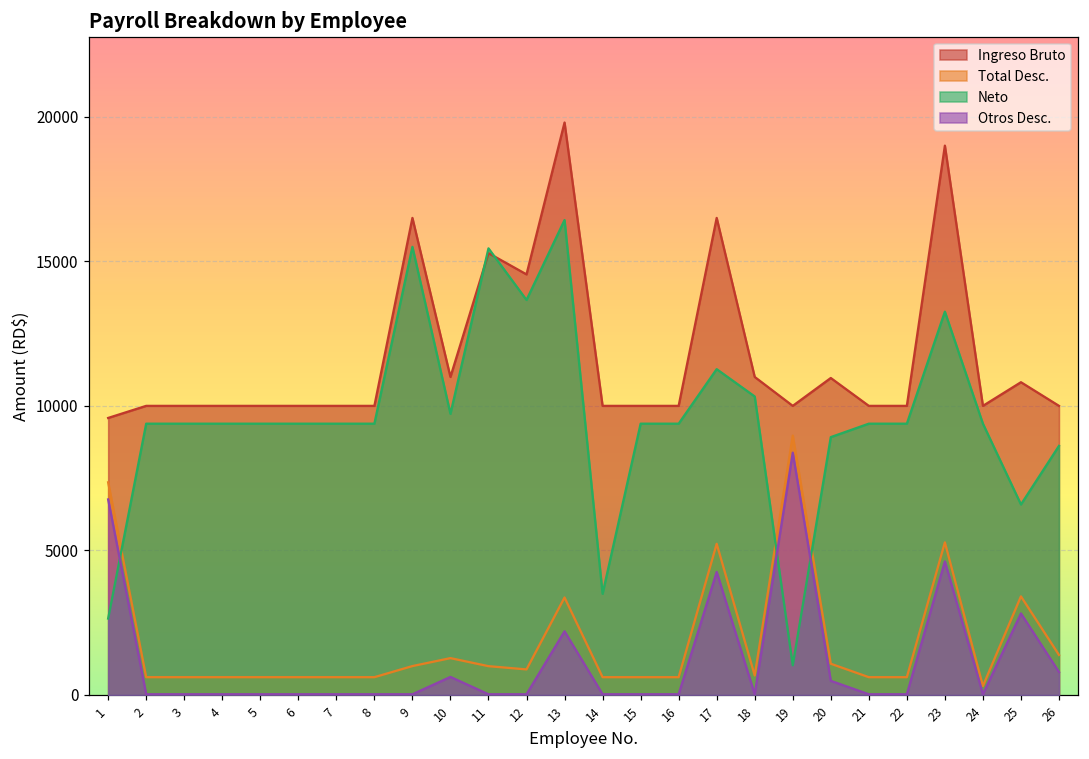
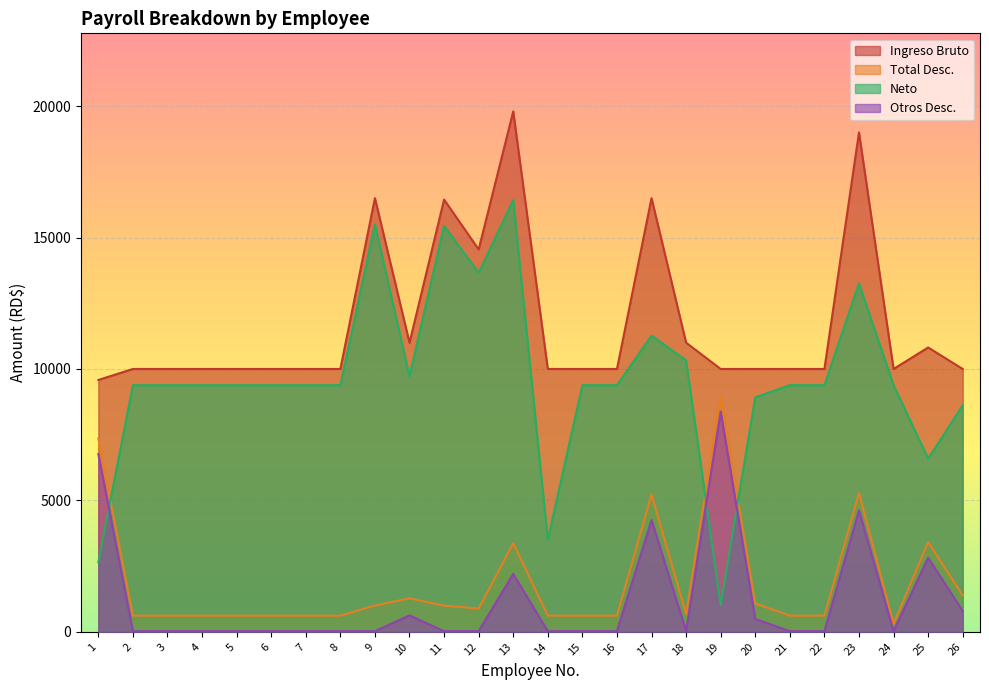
Ingreso Bruto, 11: 15300 -> 16400
Ingreso Bruto, 20: 11000 -> 10000
